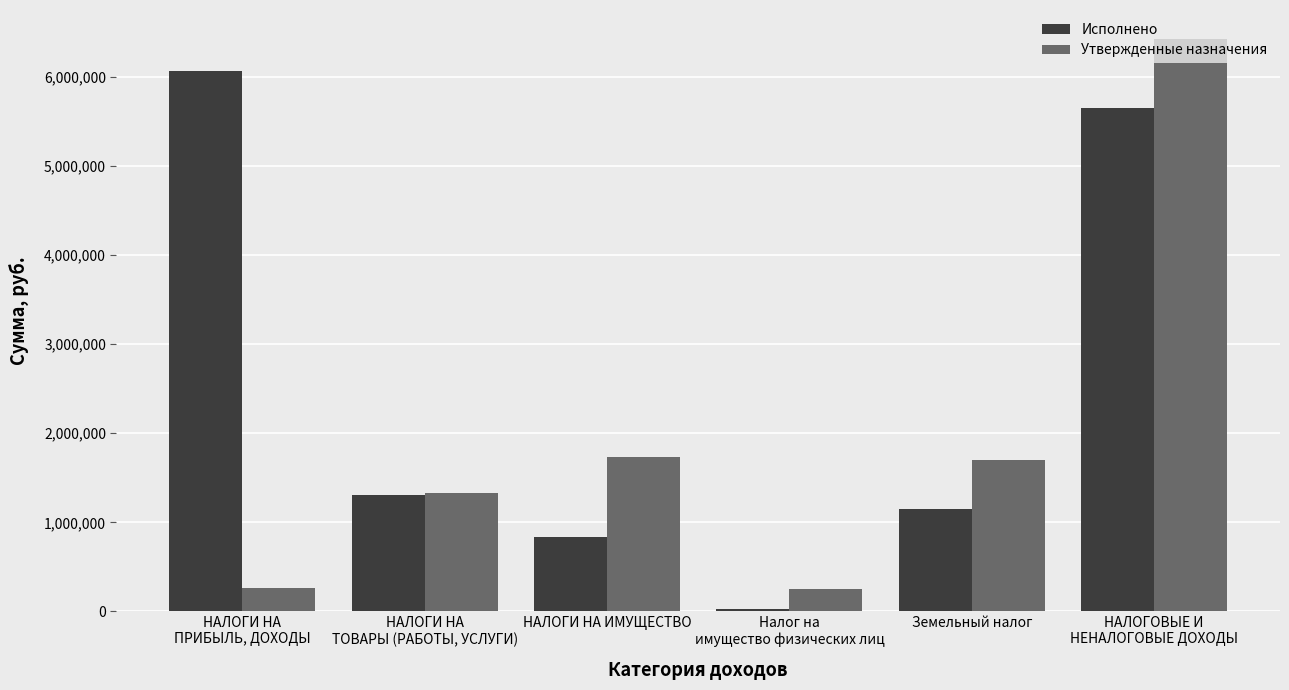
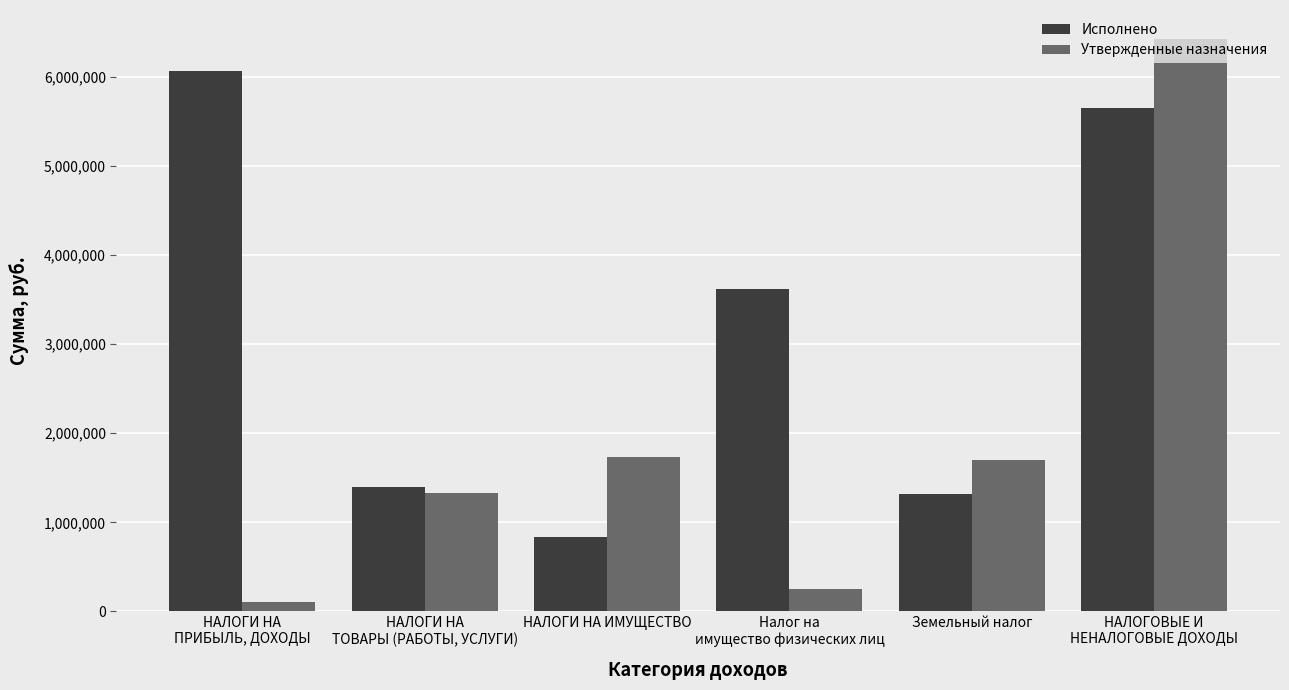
Утвержденные назначения, НАЛОГИ НА ПРИБЫЛЬ, ДОХОДЫ: 300,000 -> 100,000
Исполнено, НАЛОГИ НА ТОВАРЫ (РАБОТЫ, УСЛУГИ): 1,300,000 -> 1,400,000
Исполнено, Налог на имущество физических лиц: 0 -> 3,600,000
Исполнено, Земельный налог: 1,100,000 -> 1,300,000
